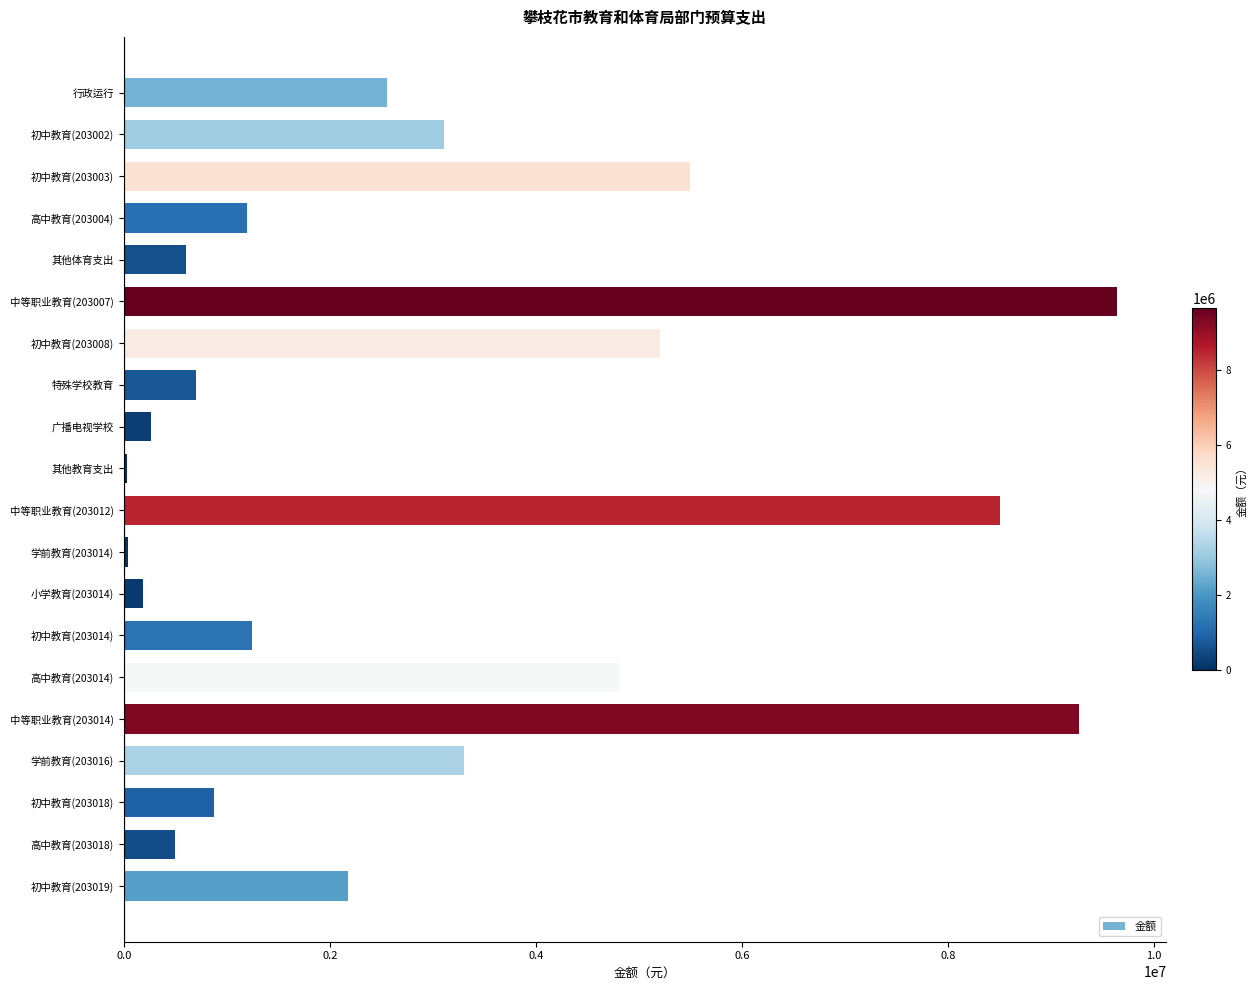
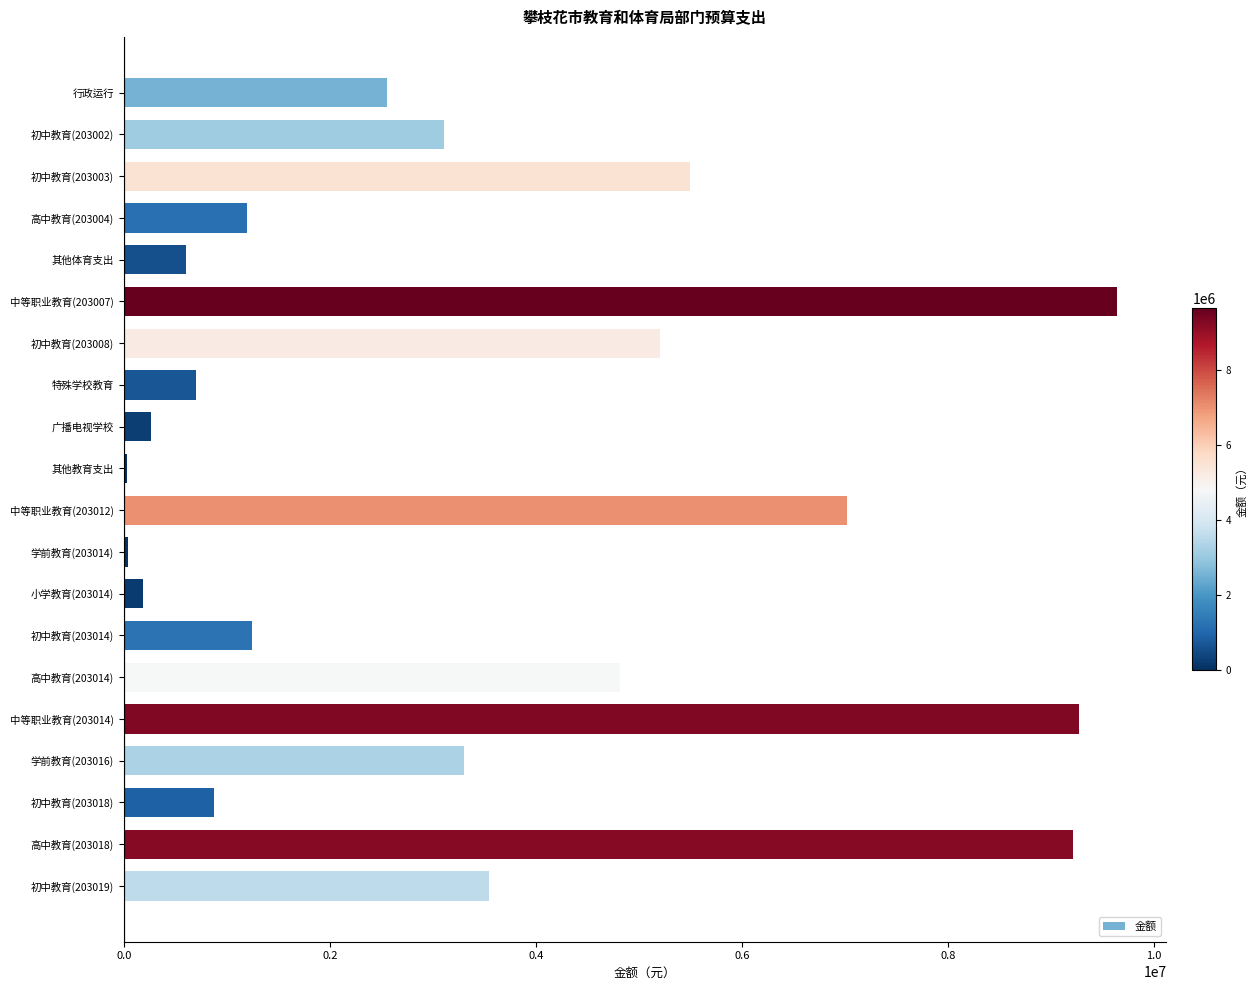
中等职业教育(203012): 8510000 -> 7020000
高中教育(203018): 500000 -> 9220000
初中教育(203019): 2170000 -> 3550000
